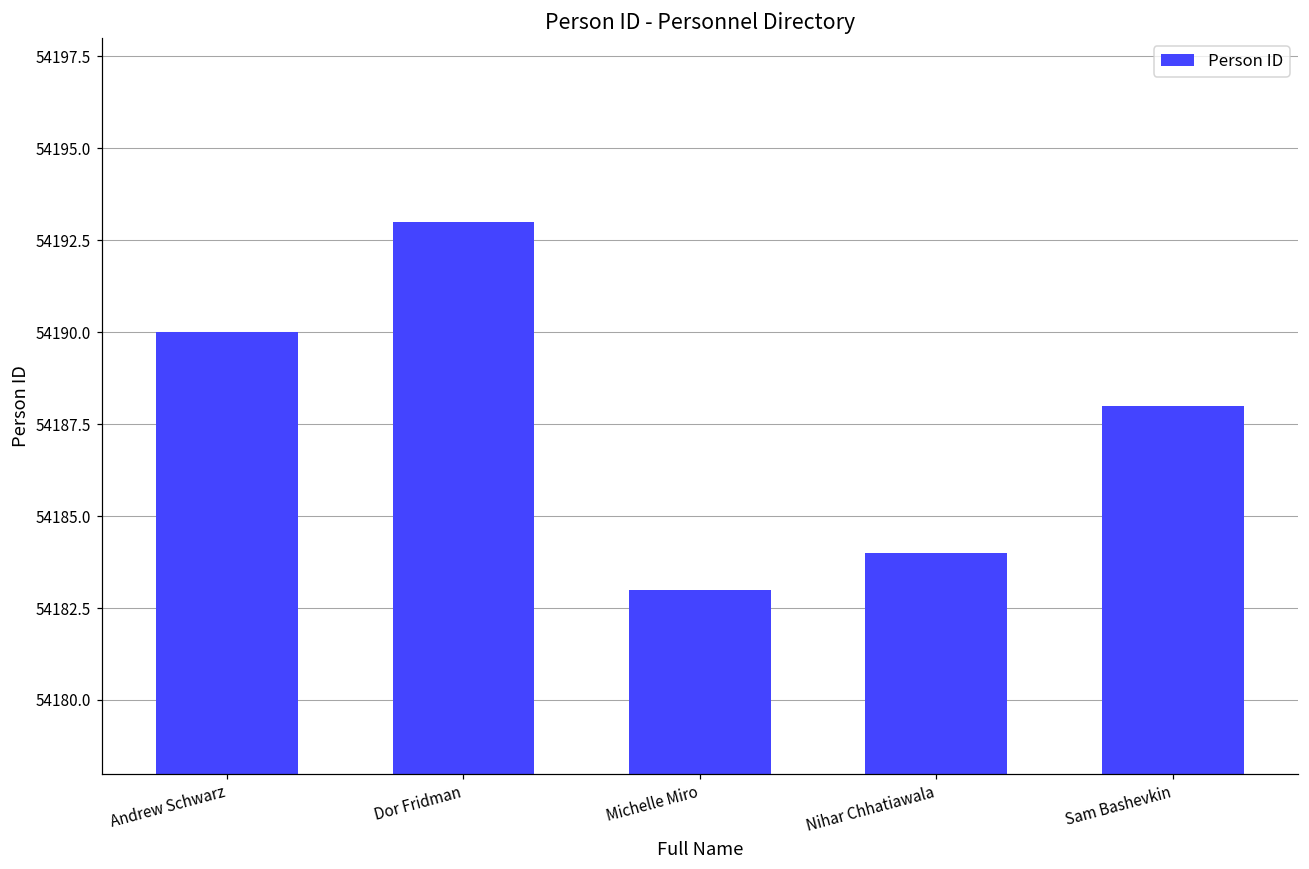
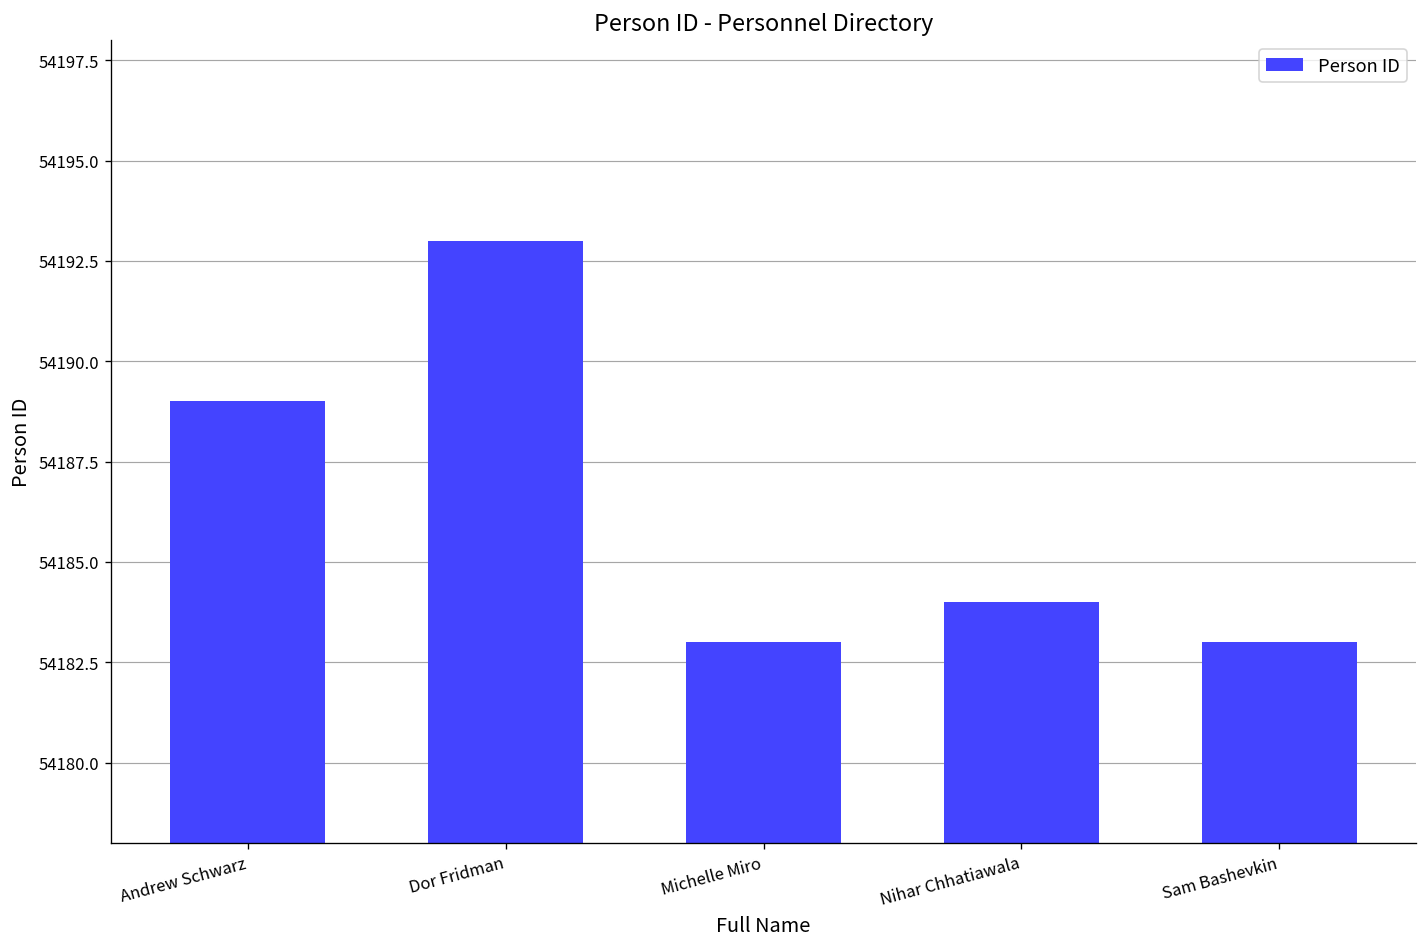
Andrew Schwarz: 54190 -> 54189
Sam Bashevkin: 54188 -> 54183
